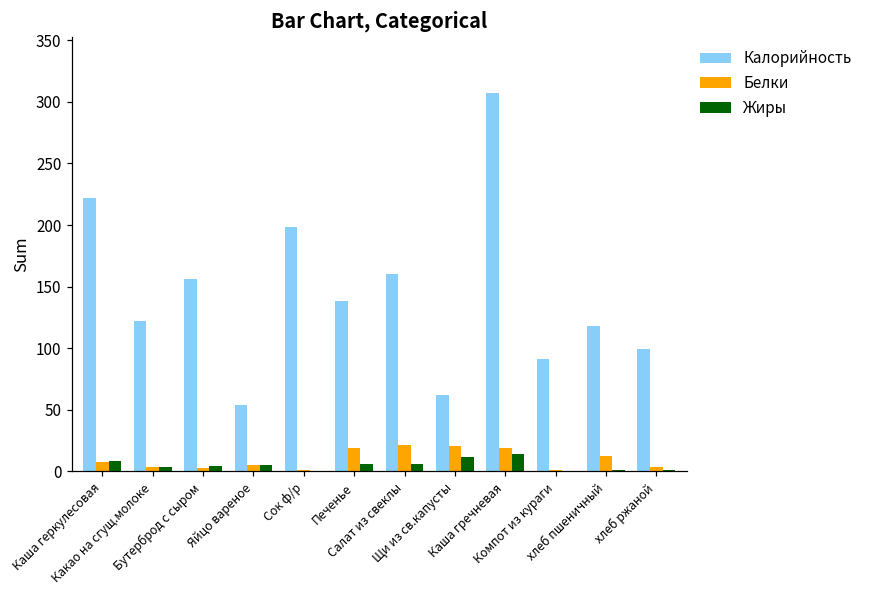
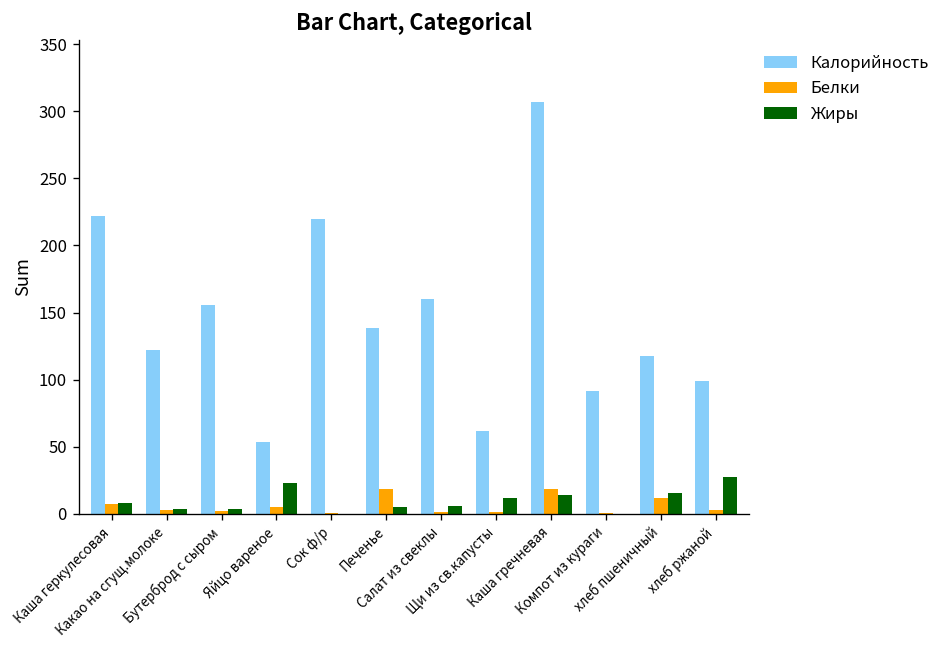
Жиры, Яйцо вареное: 5 -> 23
Калорийность, Сок ф/р: 198 -> 220
Белки, Салат из свеклы: 21 -> 1
Белки, Щи из св.капусты: 20 -> 2
Жиры, хлеб пшеничный: 1 -> 15
Жиры, хлеб ржаной: 1 -> 28
